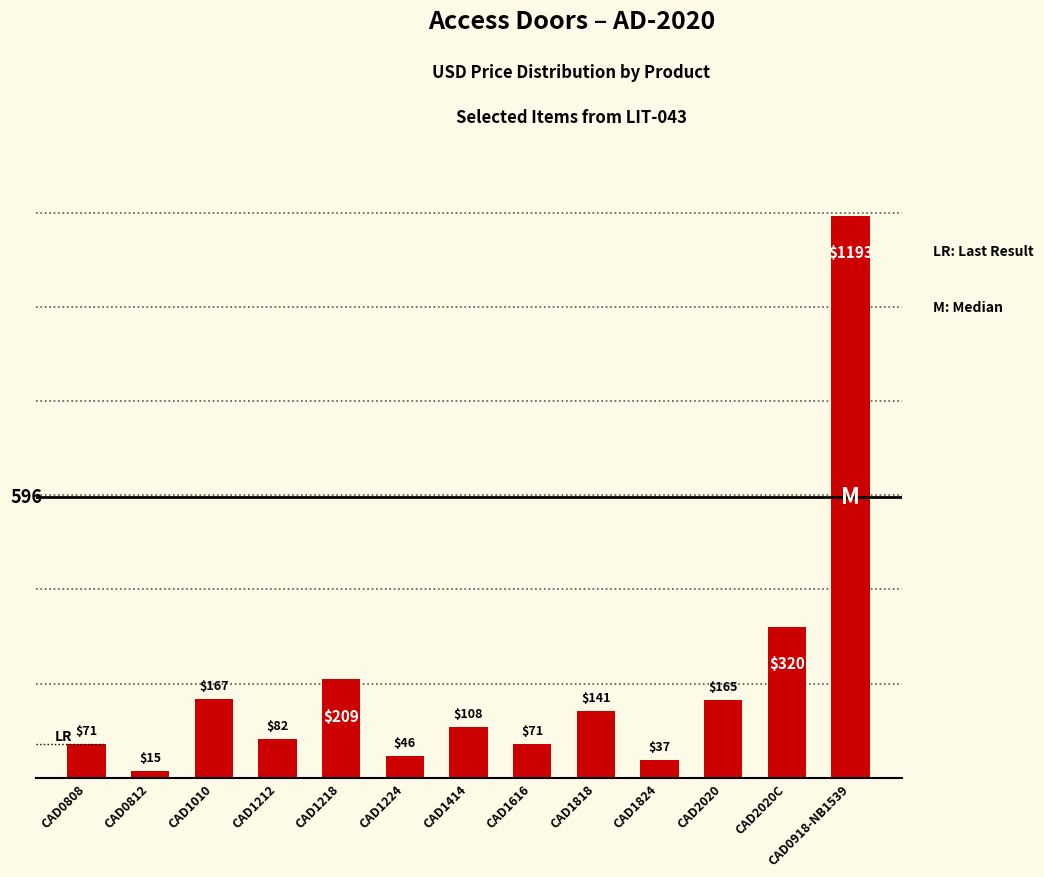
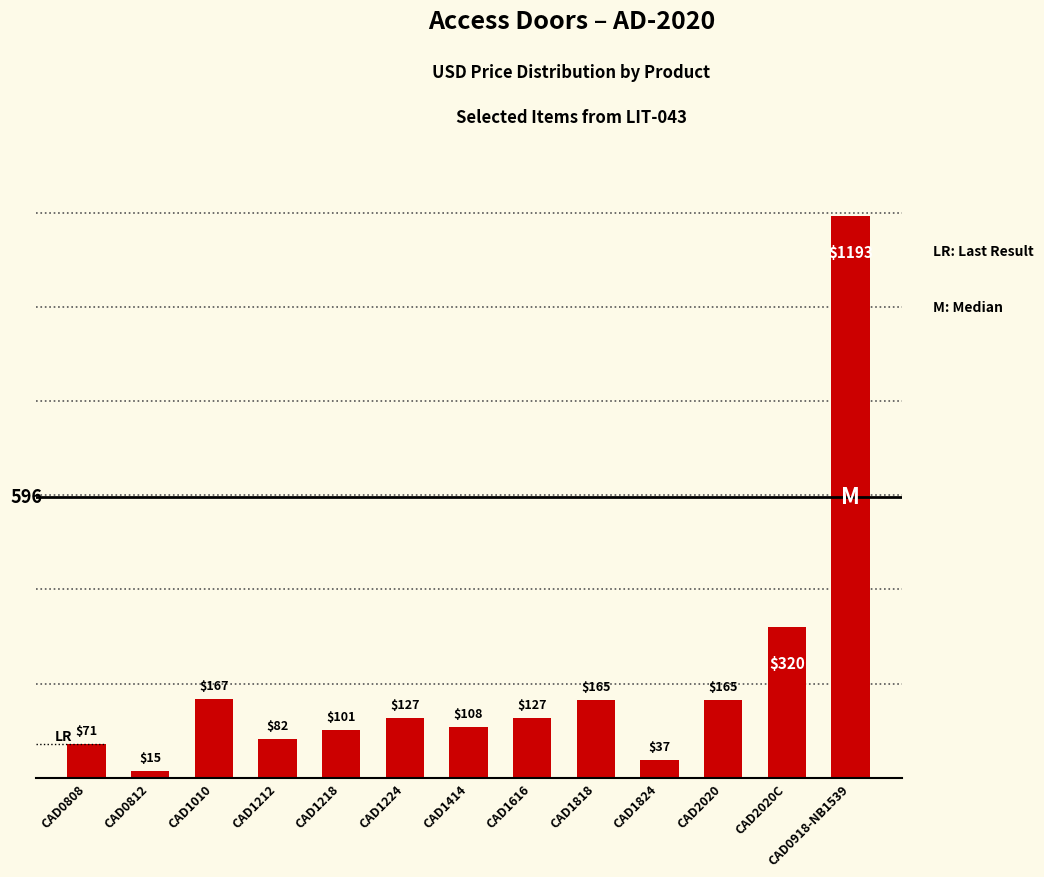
CAD1218: $209 -> $101
CAD1224: $46 -> $127
CAD1616: $71 -> $127
CAD1818: $141 -> $165
